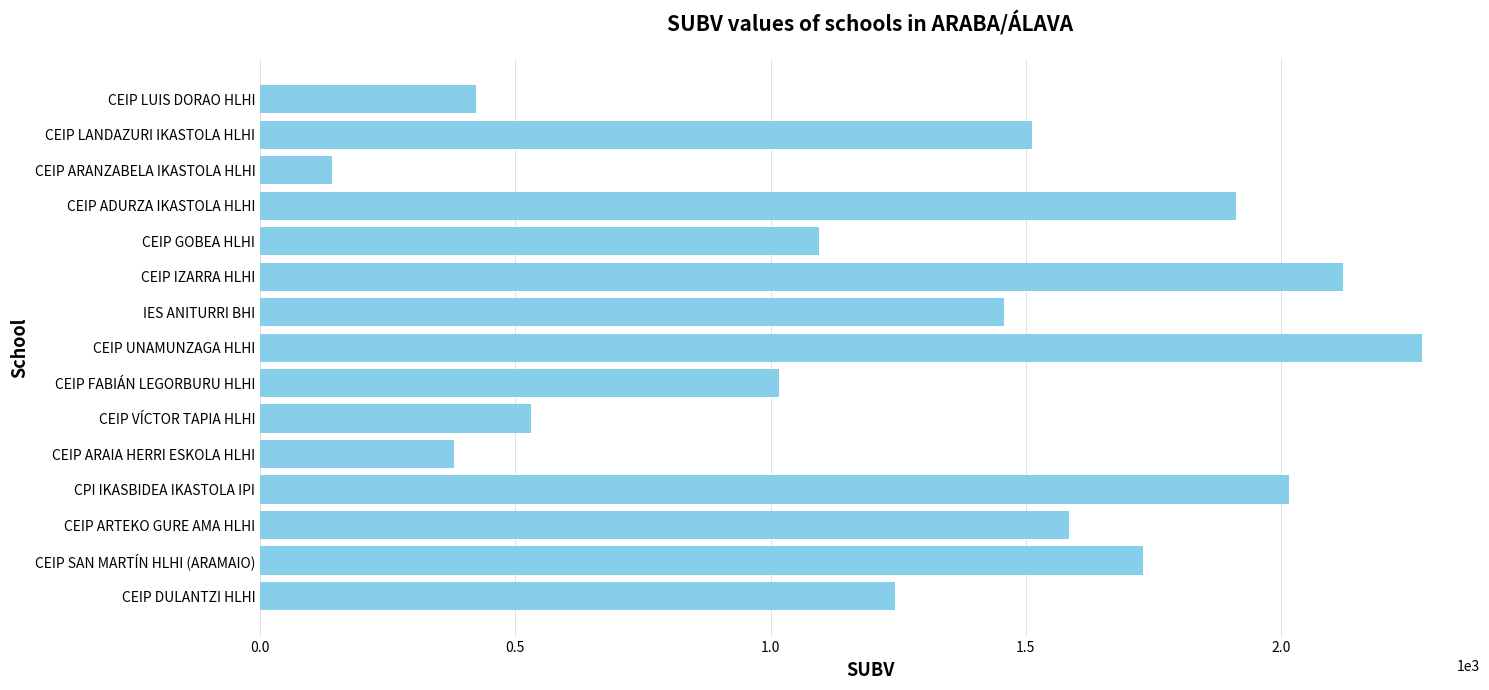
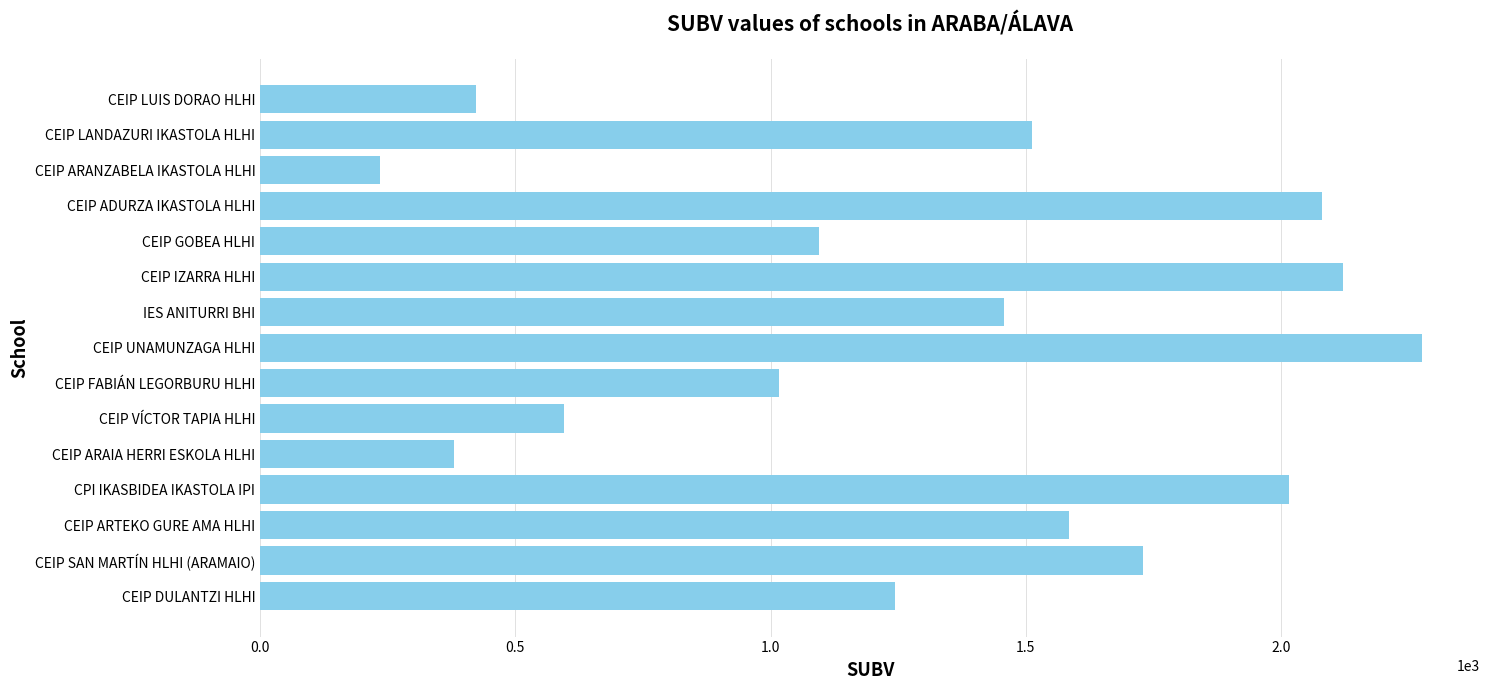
CEIP ARANZABELA IKASTOLA HLHI: 140 -> 230
CEIP ADURZA IKASTOLA HLHI: 1910 -> 2080
CEIP VÍCTOR TAPIA HLHI: 530 -> 600
